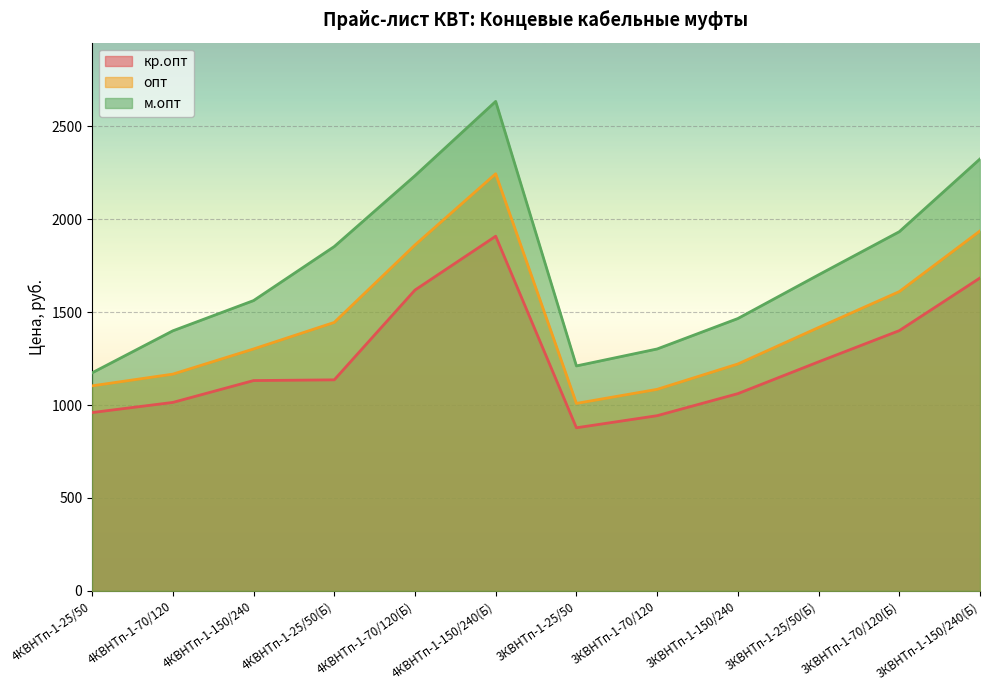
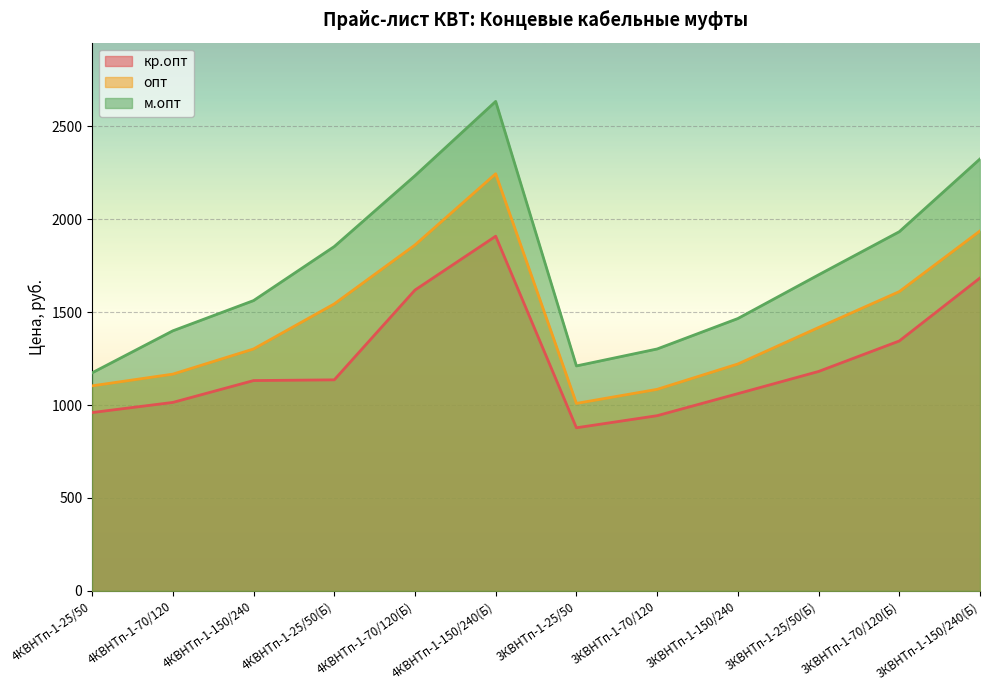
опт, 4КВНТп-1-25/50(Б): 1440 -> 1540
кр.опт, 3КВНТп-1-25/50(Б): 1230 -> 1180
кр.опт, 3КВНТп-1-70/120(Б): 1400 -> 1350
